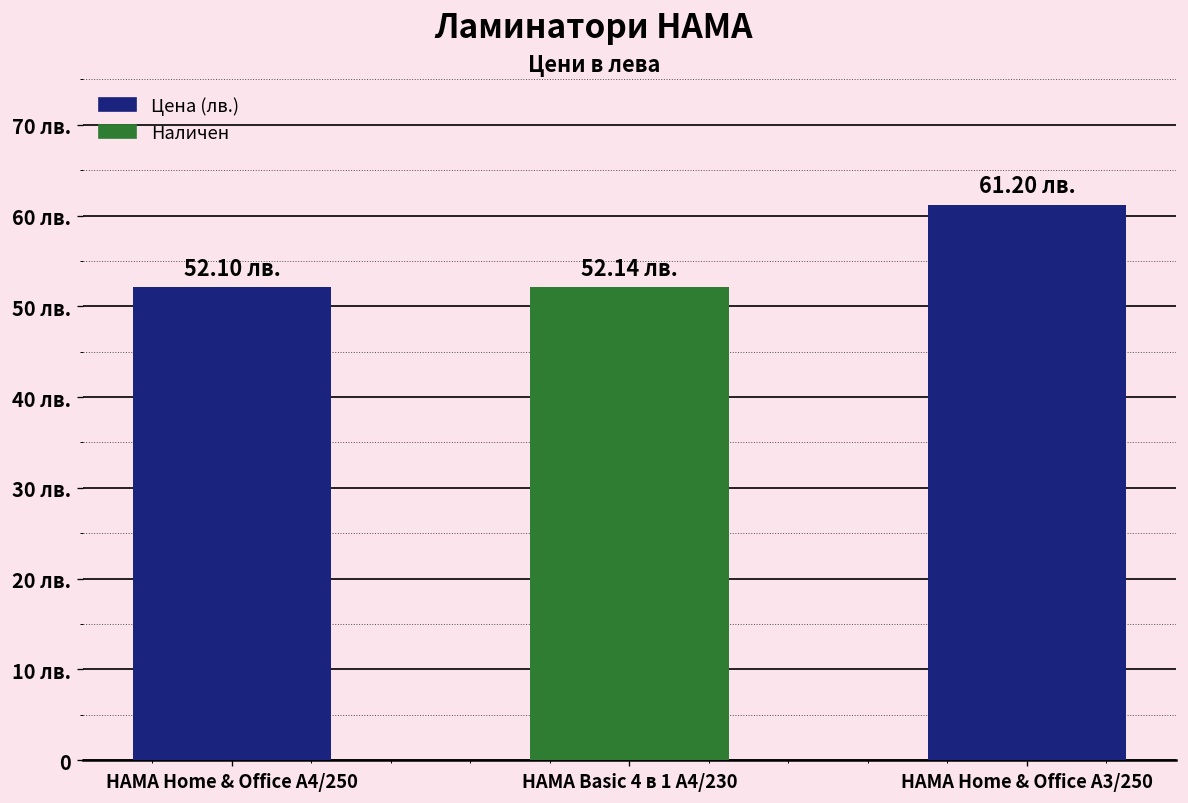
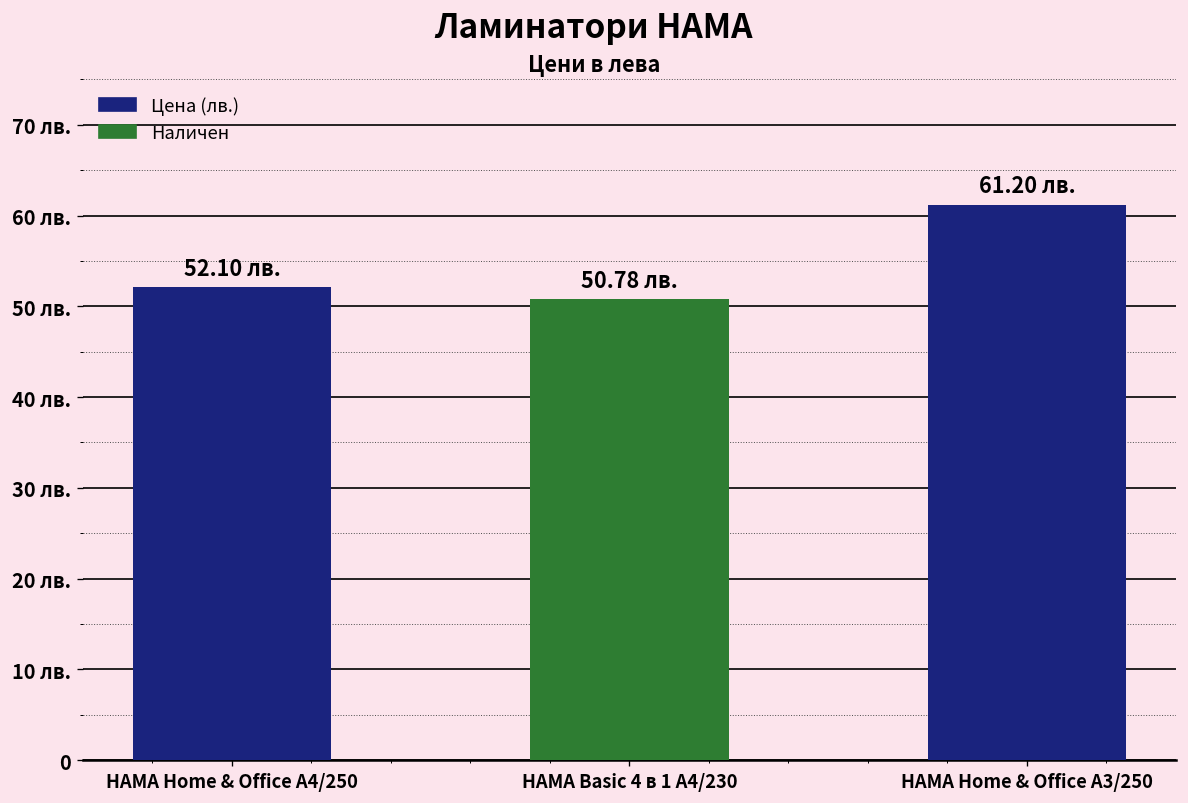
HAMA Basic 4 в 1 A4/230: 52.14 -> 50.78
